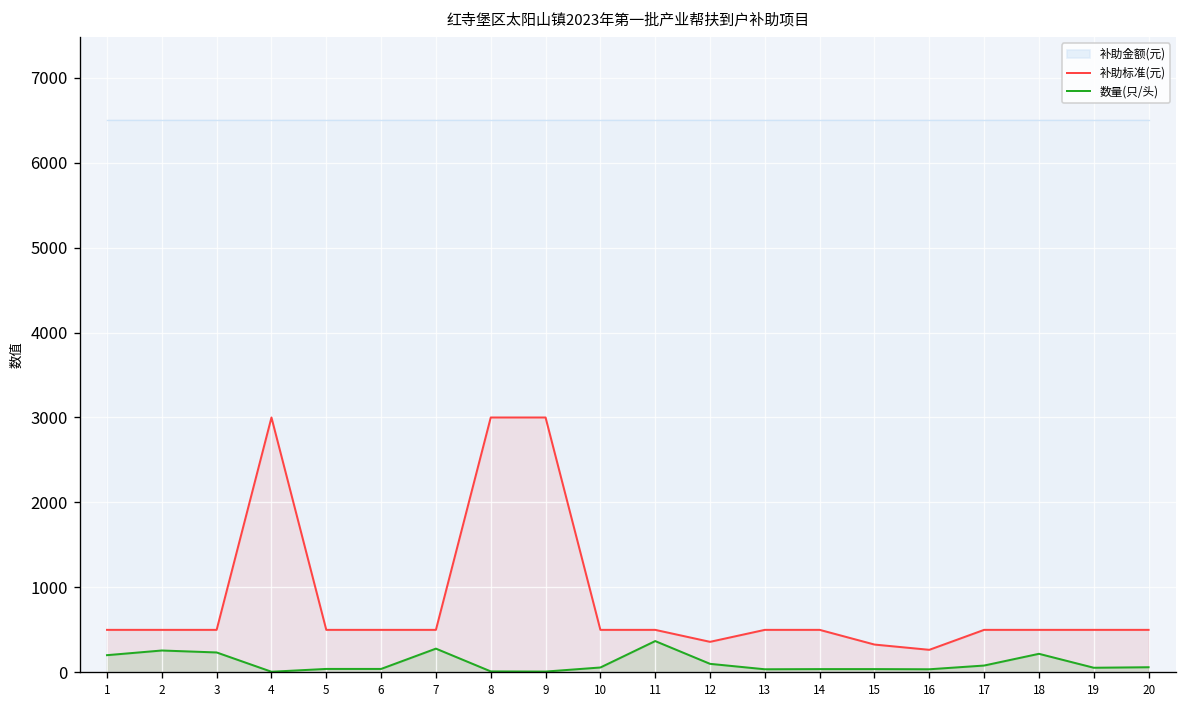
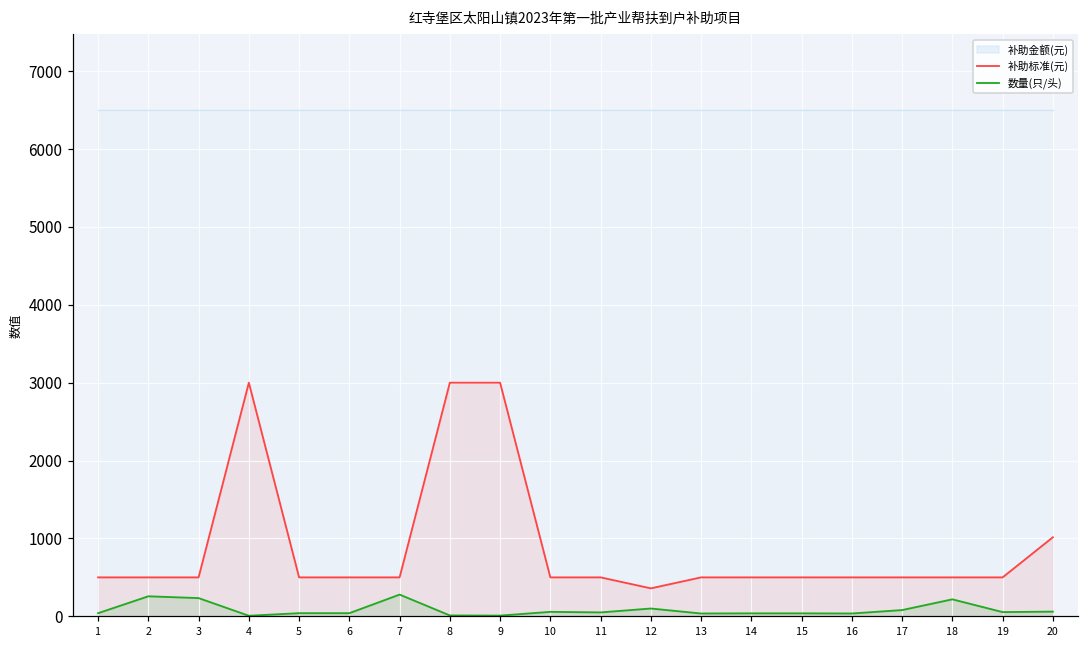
数量(只/头), 1: 200 -> 0
数量(只/头), 11: 400 -> 100
补助标准(元), 15: 300 -> 500
补助标准(元), 16: 300 -> 500
补助标准(元), 20: 500 -> 1000
